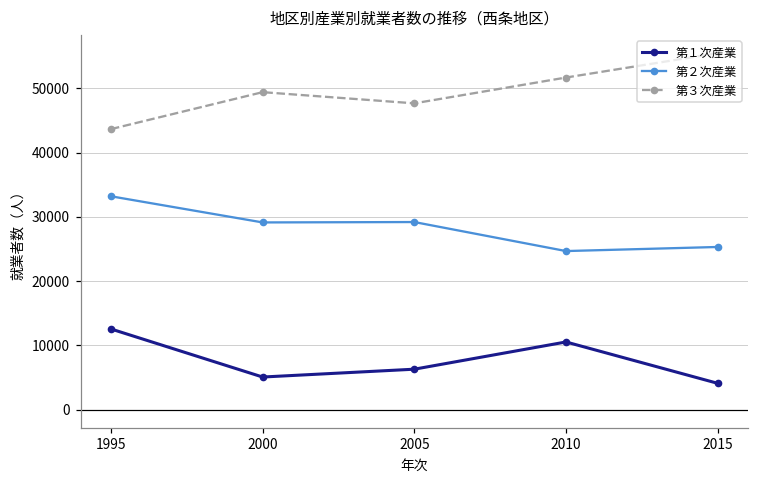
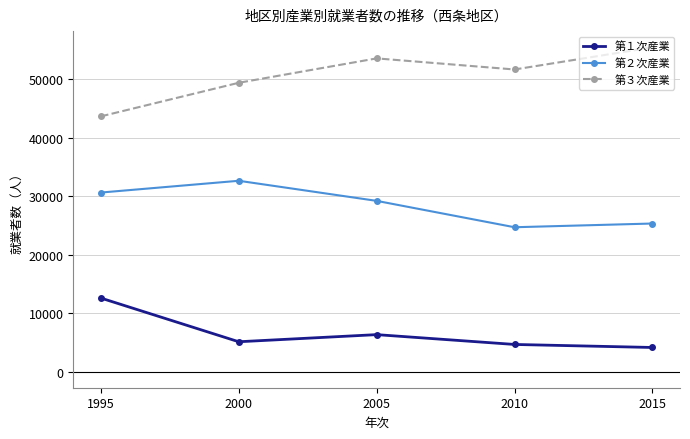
第２次産業, 1995: 33000 -> 31000
第２次産業, 2000: 29000 -> 33000
第３次産業, 2005: 48000 -> 54000
第１次産業, 2010: 11000 -> 5000
